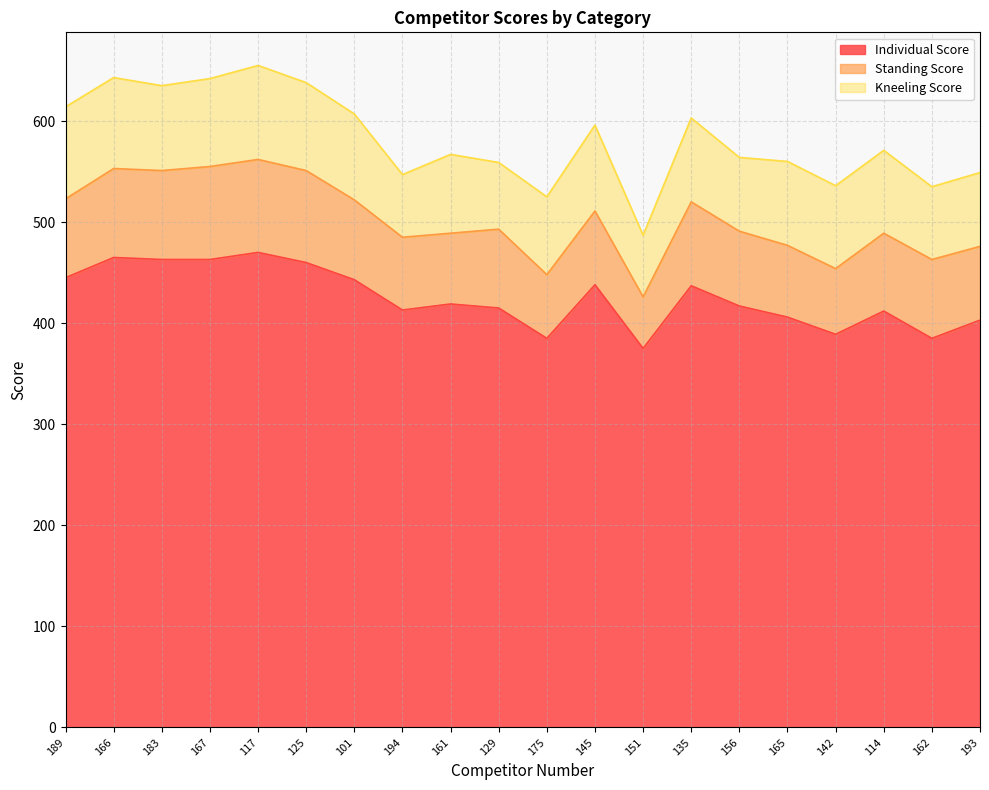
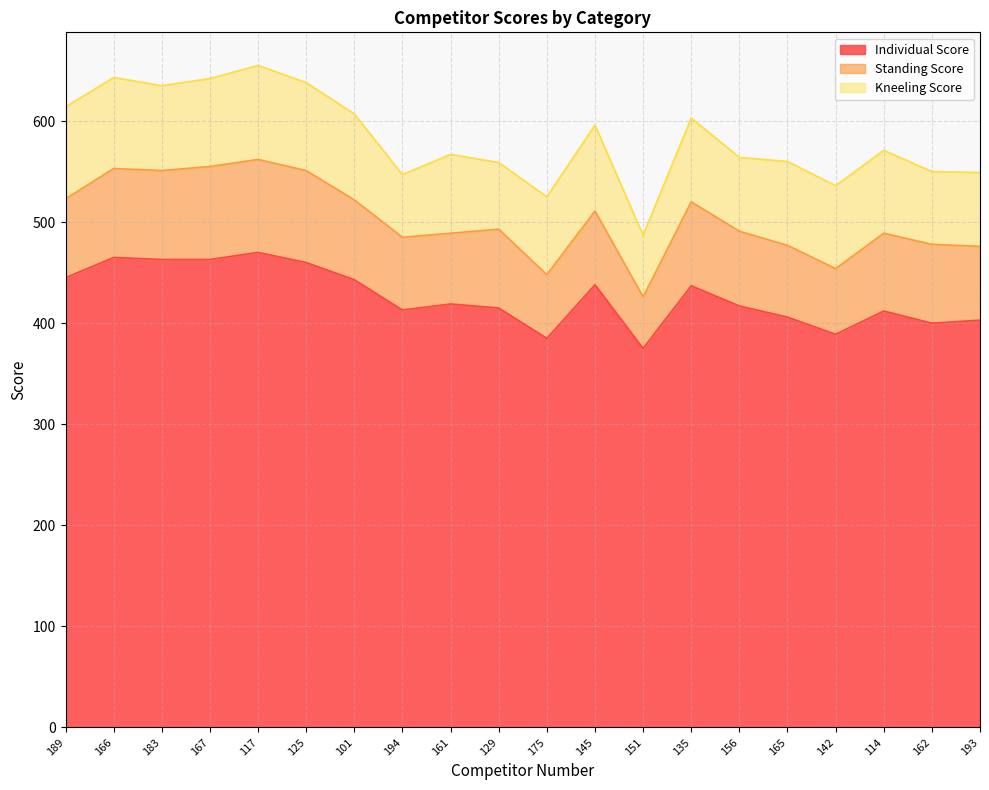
Individual Score, 162: 385 -> 400
